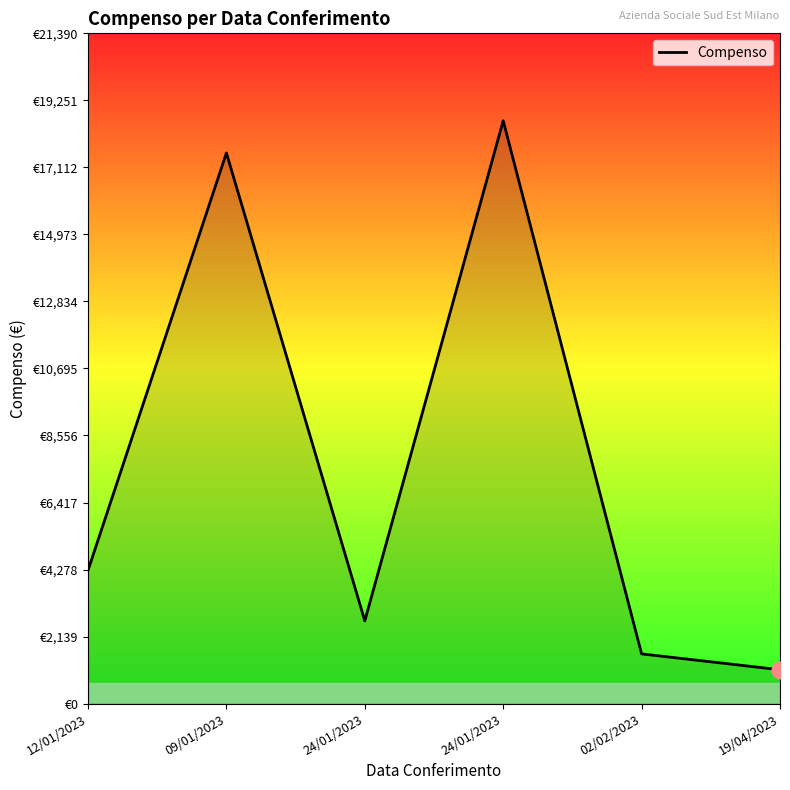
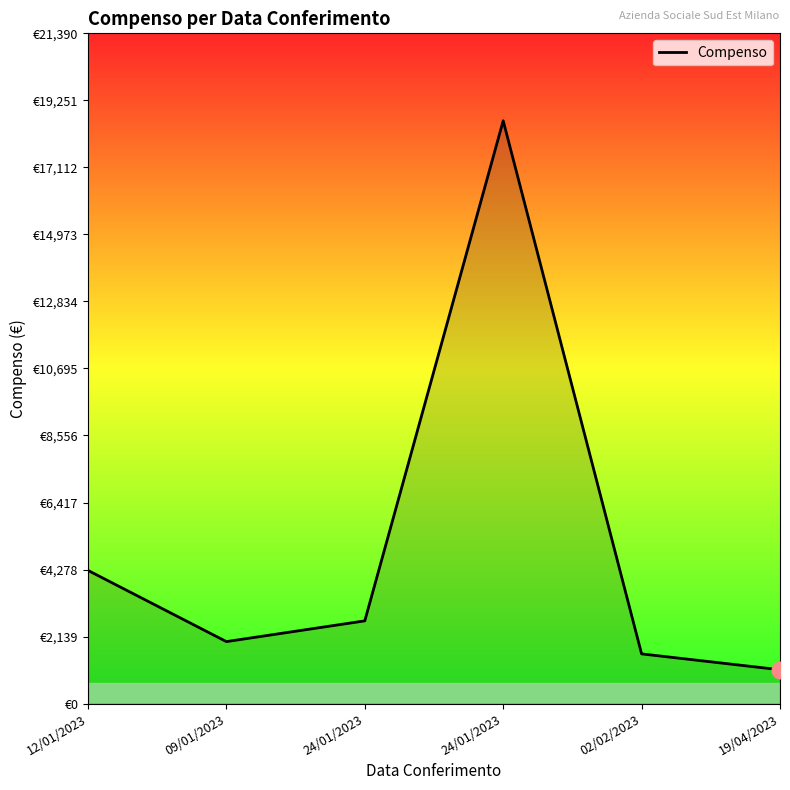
Compenso, 09/01/2023: €17,600 -> €2,000
